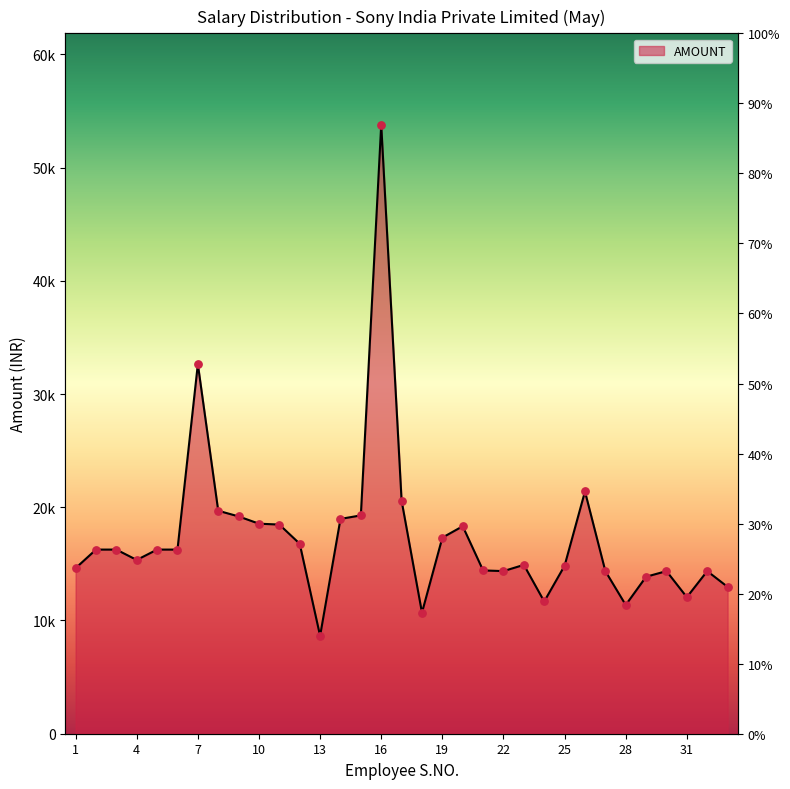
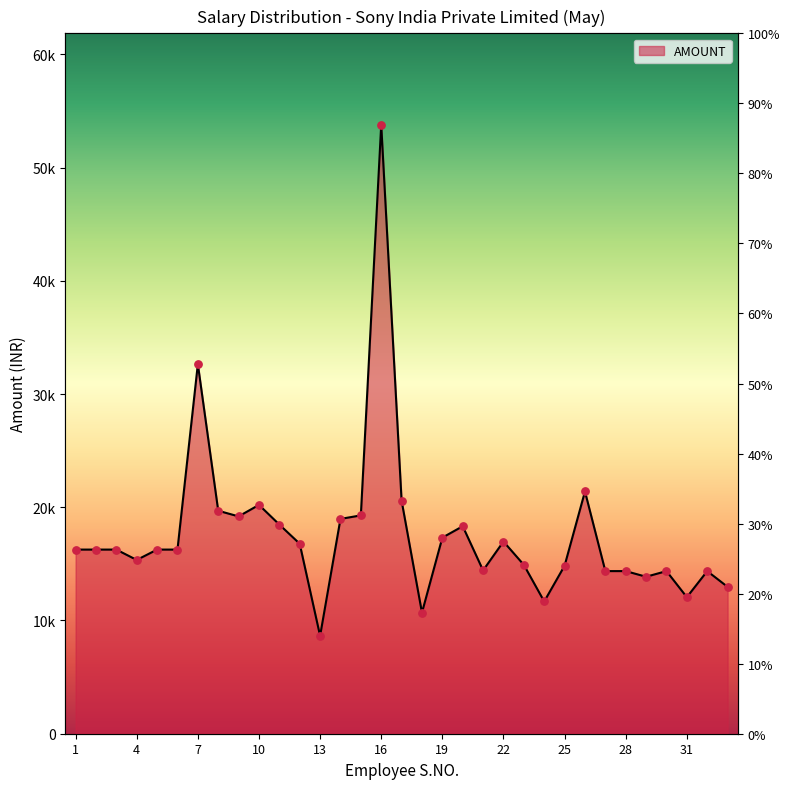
1: 14600 -> 16300
10: 18600 -> 20200
22: 14400 -> 17000
28: 11400 -> 14400
